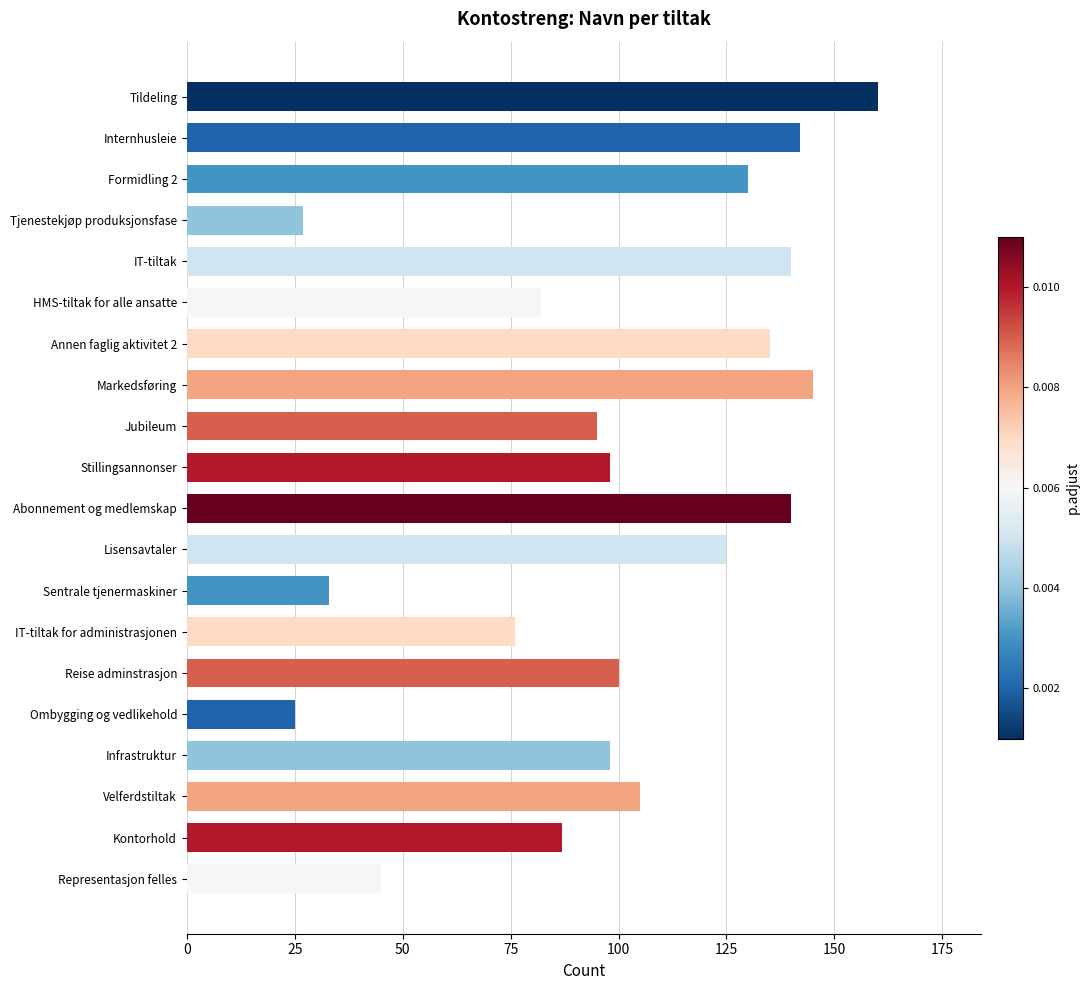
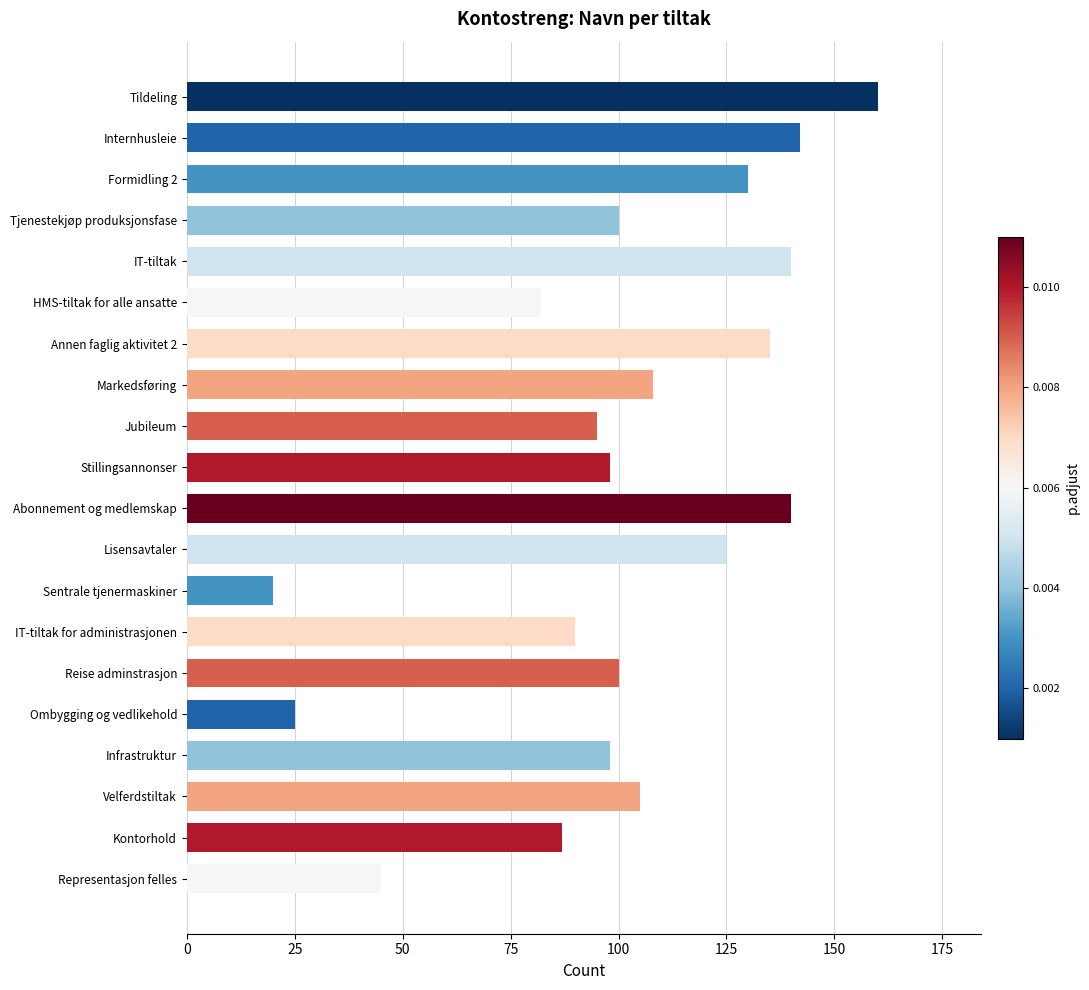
Tjenestekjøp produksjonsfase: 27 -> 100
Markedsføring: 145 -> 108
Sentrale tjenermaskiner: 33 -> 20
IT-tiltak for administrasjonen: 76 -> 90
